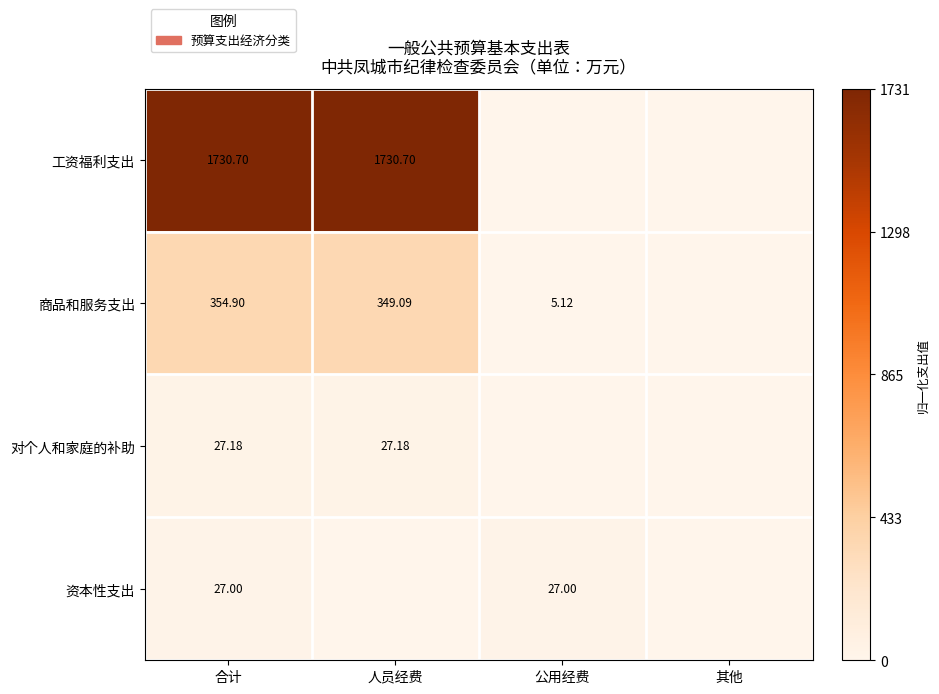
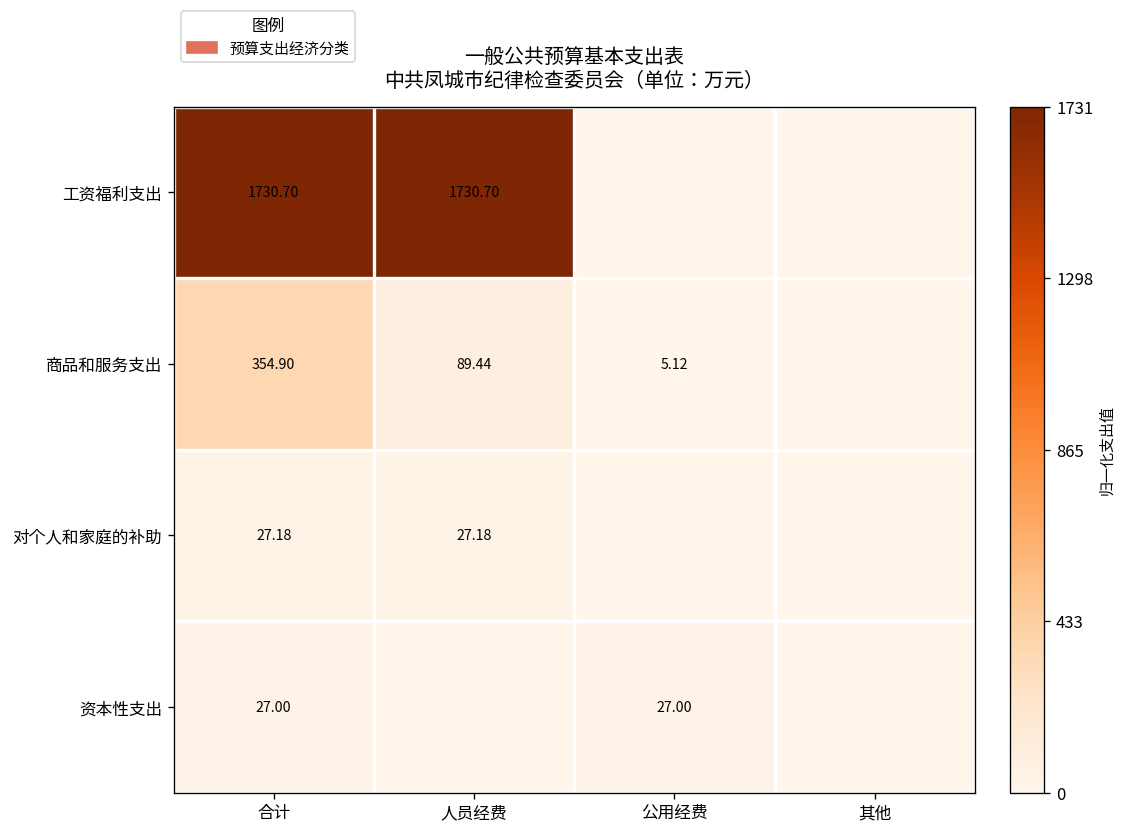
商品和服务支出, 人员经费: 349.09 -> 89.44
